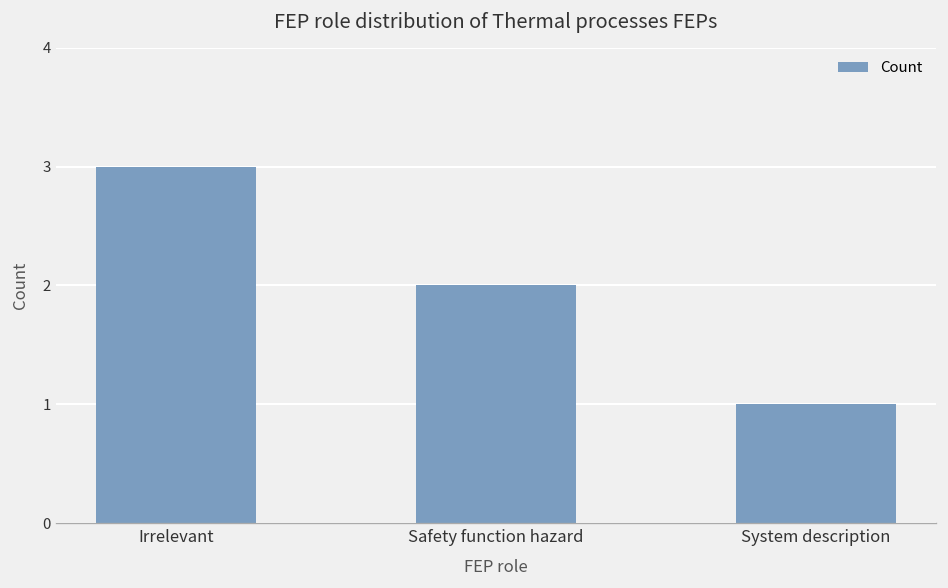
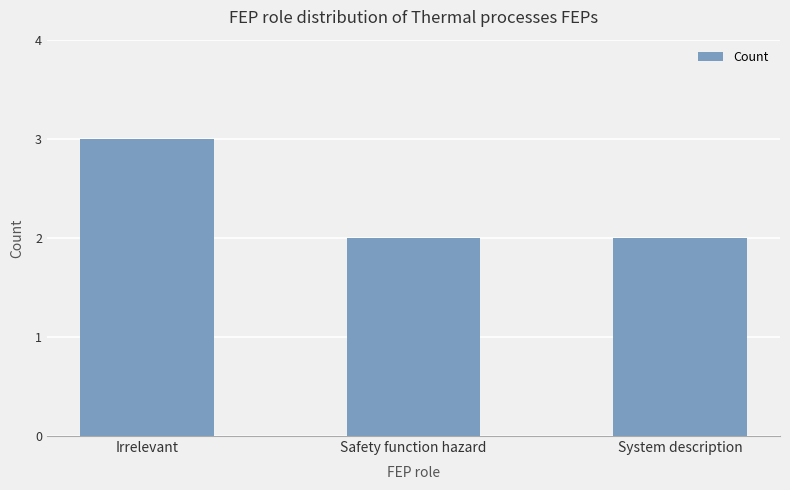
System description: 1 -> 2
